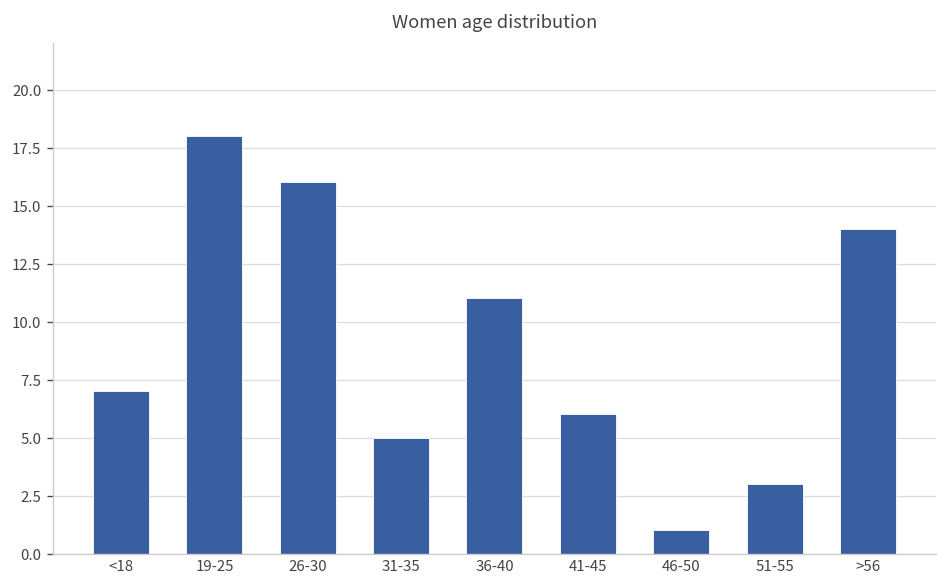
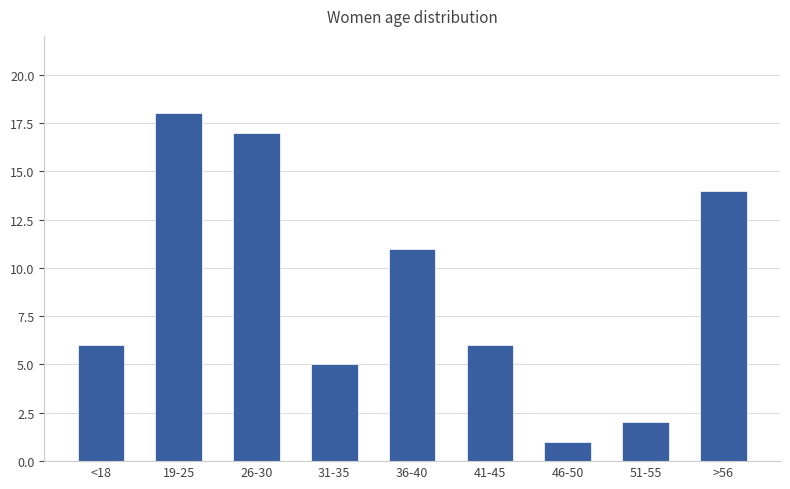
<18: 7 -> 6
26-30: 16 -> 17
51-55: 3 -> 2
